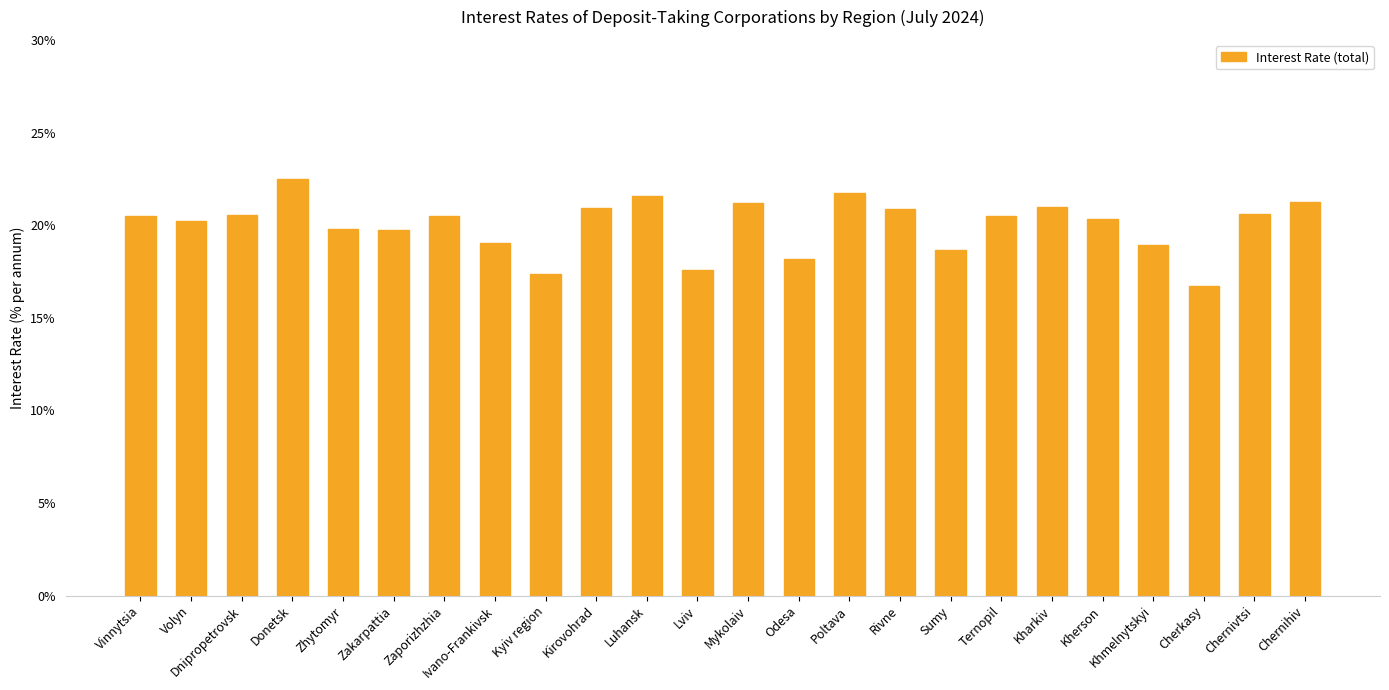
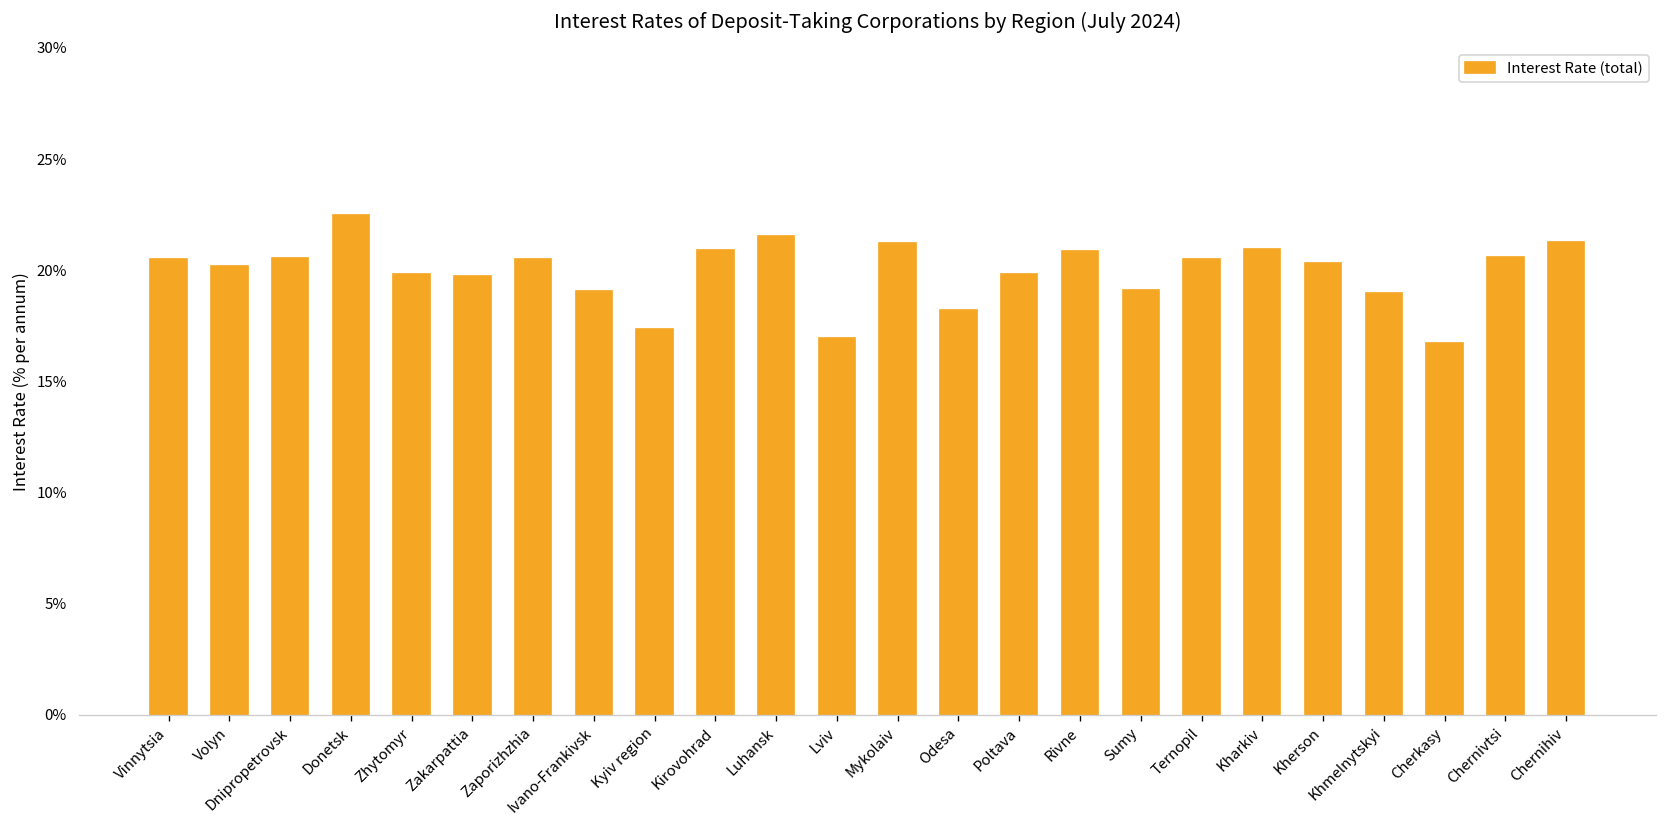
Lviv: 17.6% -> 16.9%
Poltava: 21.8% -> 19.8%
Sumy: 18.7% -> 19.1%
